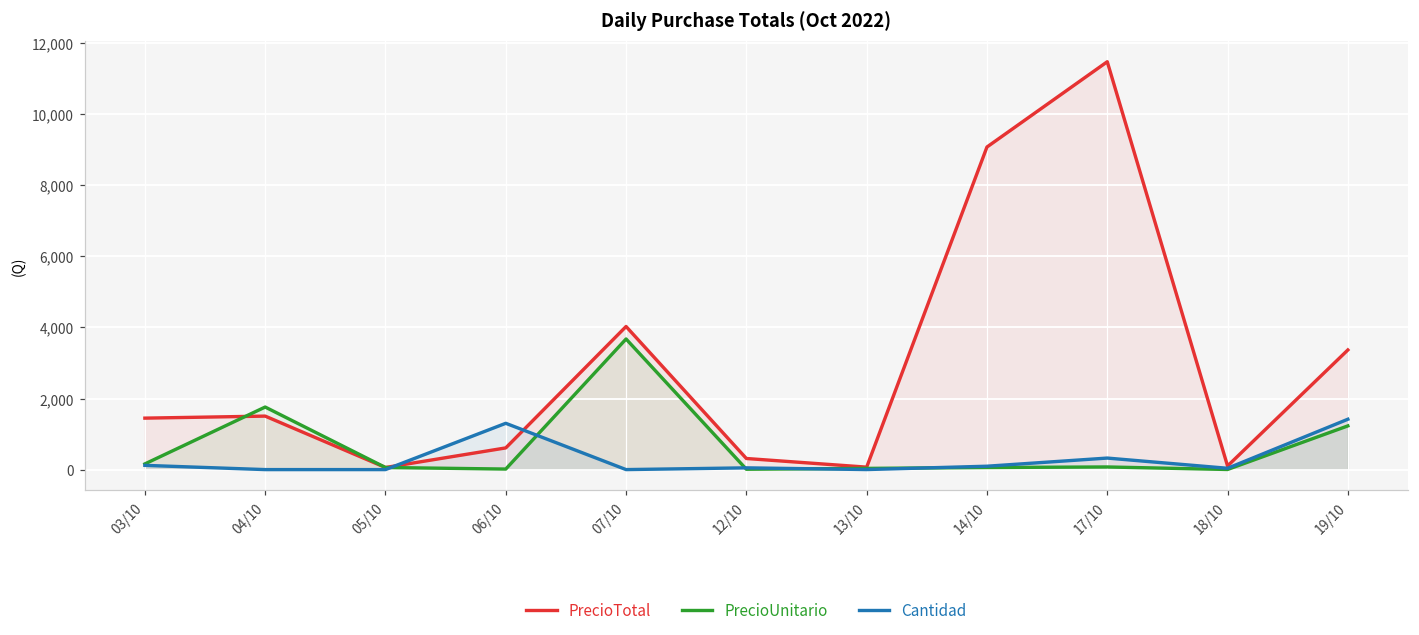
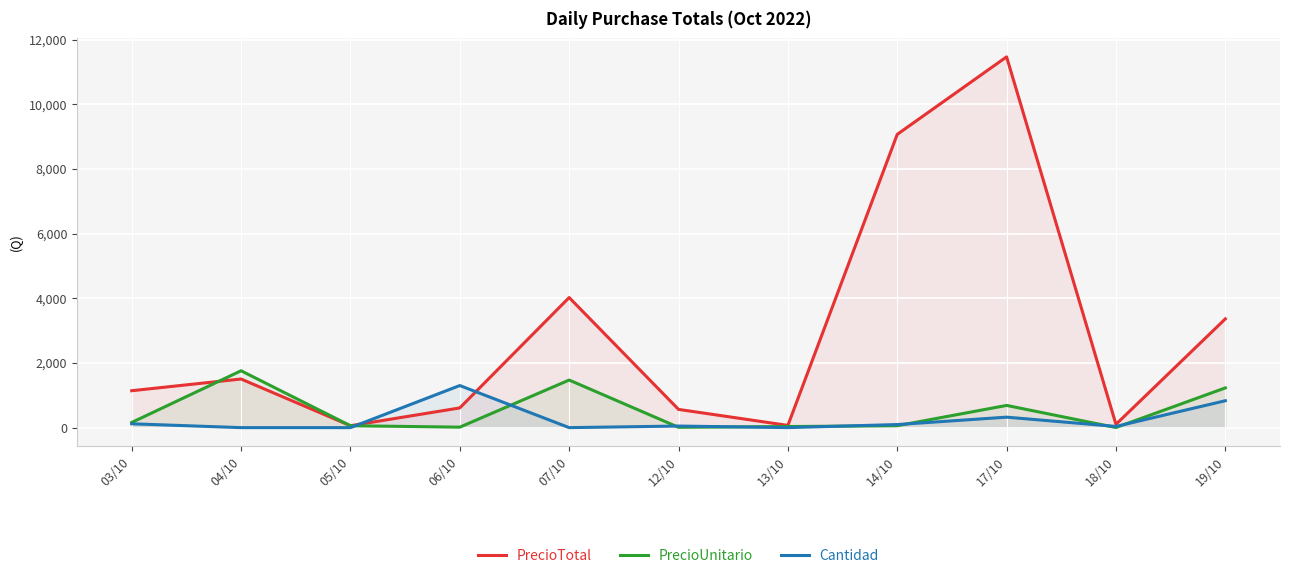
PrecioTotal, 03/10: 1,400 -> 1,100
PrecioUnitario, 07/10: 3,700 -> 1,500
PrecioTotal, 12/10: 300 -> 600
PrecioUnitario, 17/10: 100 -> 700
Cantidad, 19/10: 1,400 -> 800
